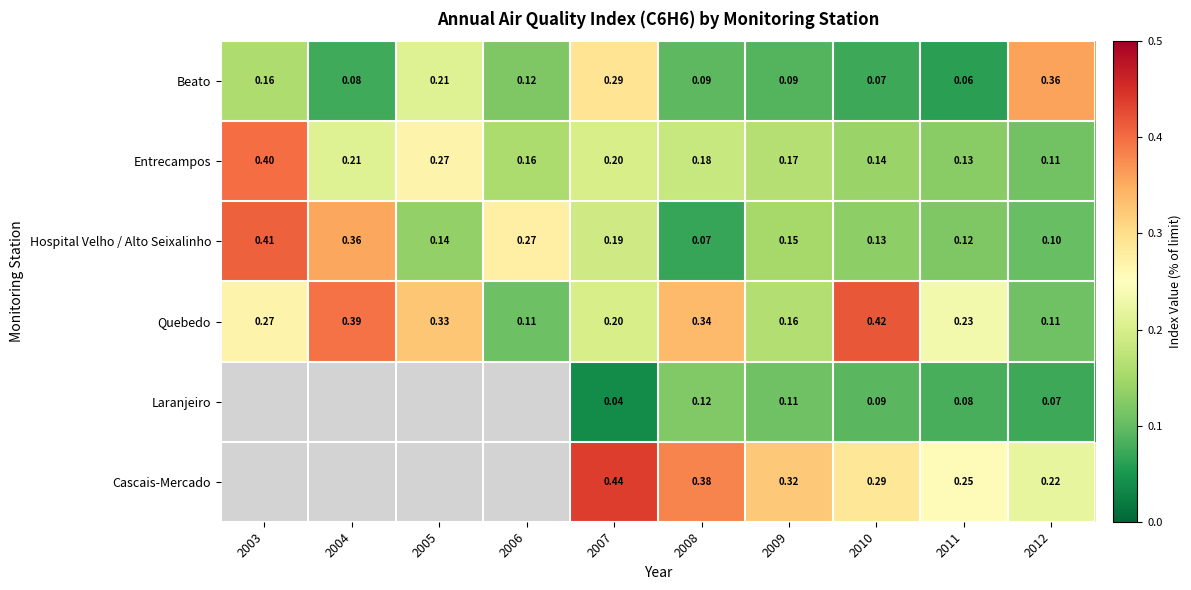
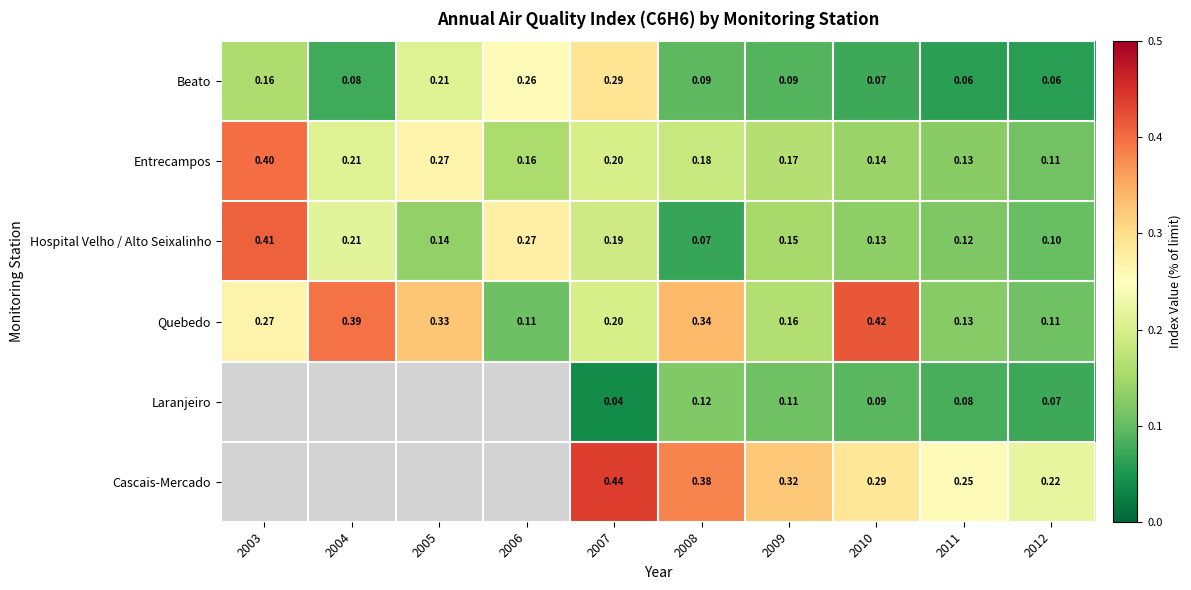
Beato, 2006: 0.12 -> 0.26
Beato, 2012: 0.36 -> 0.06
Hospital Velho / Alto Seixalinho, 2004: 0.36 -> 0.21
Quebedo, 2011: 0.23 -> 0.13
